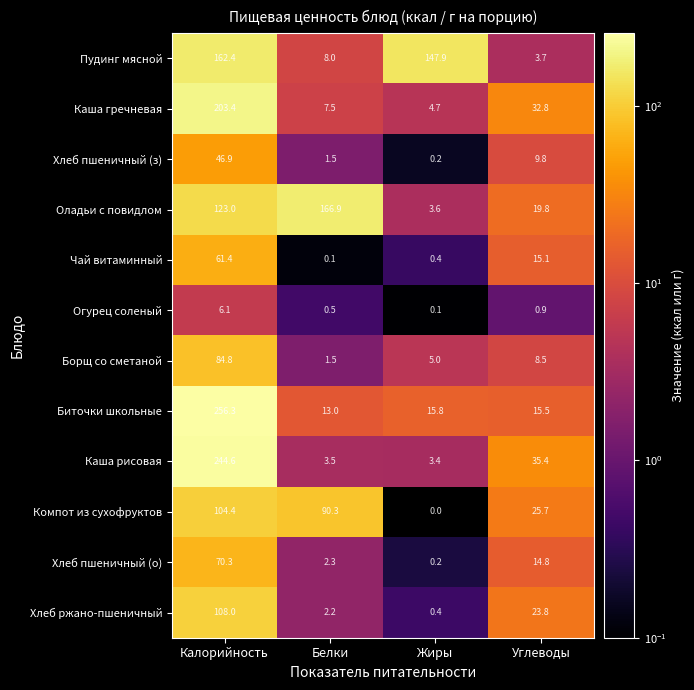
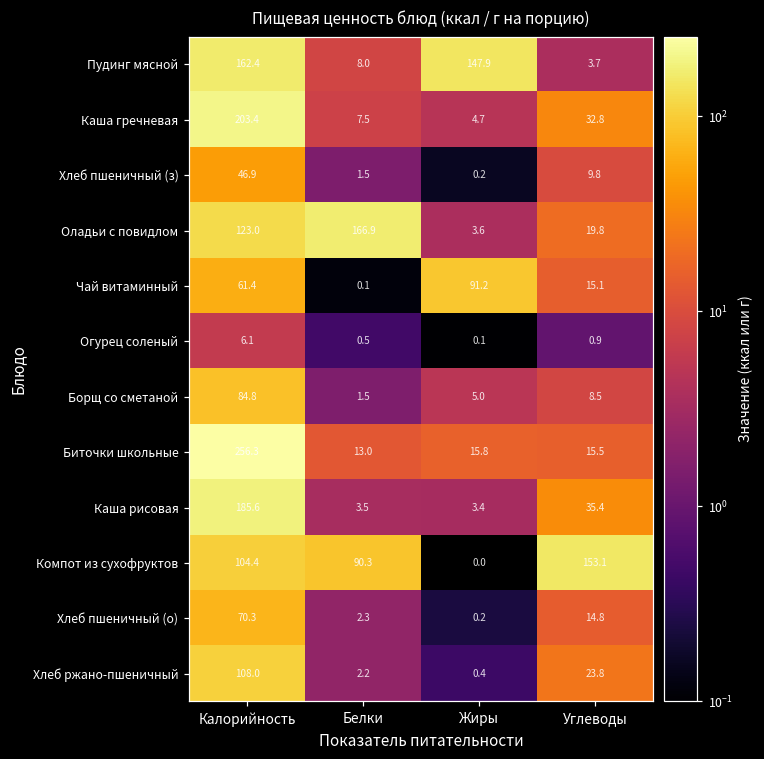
Чай витаминный, Жиры: 0.4 -> 91.2
Каша рисовая, Калорийность: 244.6 -> 185.6
Компот из сухофруктов, Углеводы: 25.7 -> 153.1
